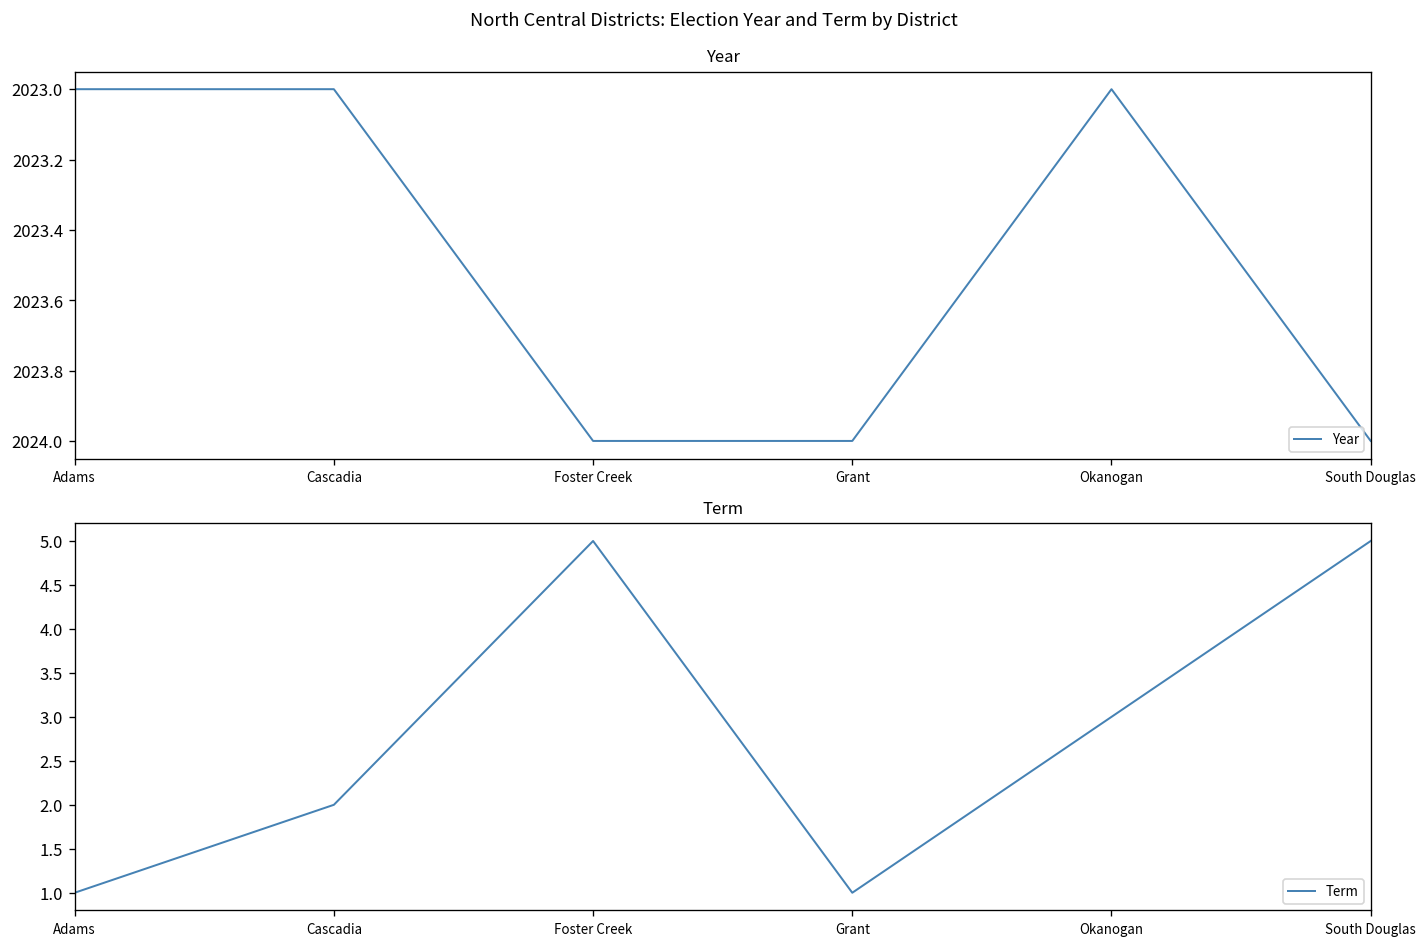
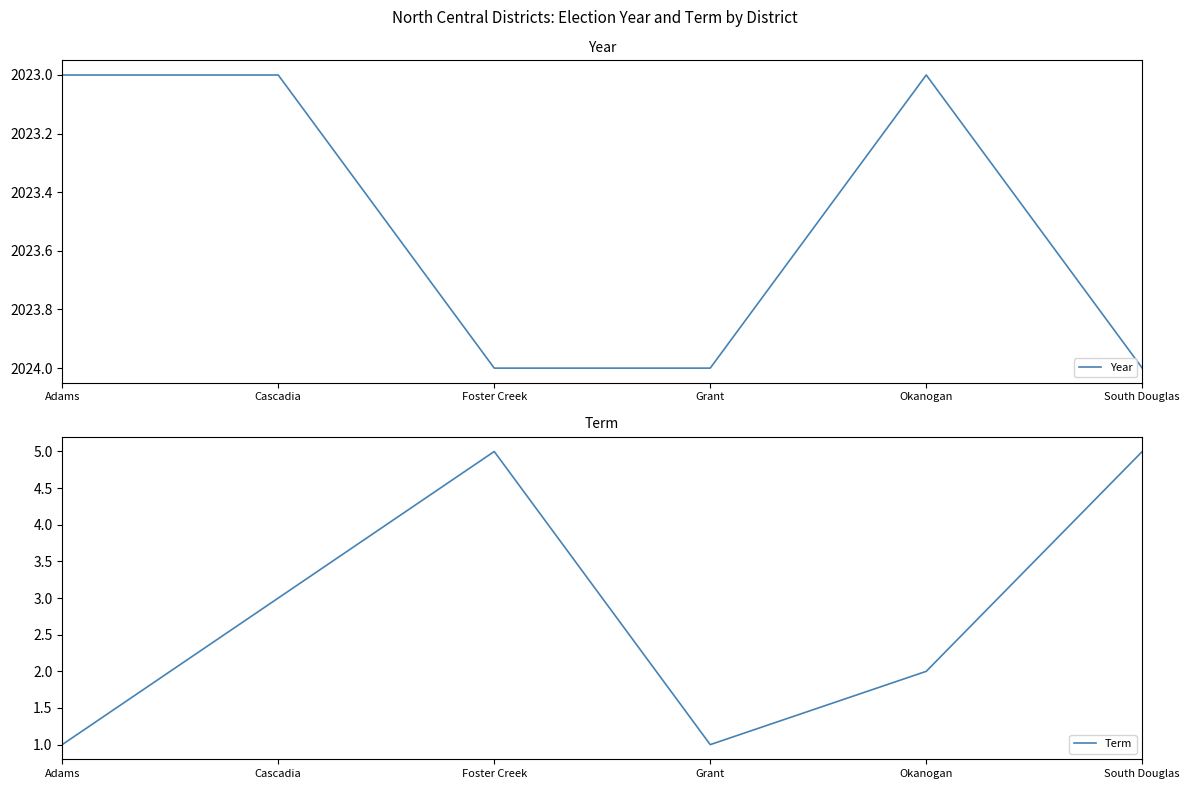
Term, Cascadia: 2 -> 3
Term, Okanogan: 3 -> 2
